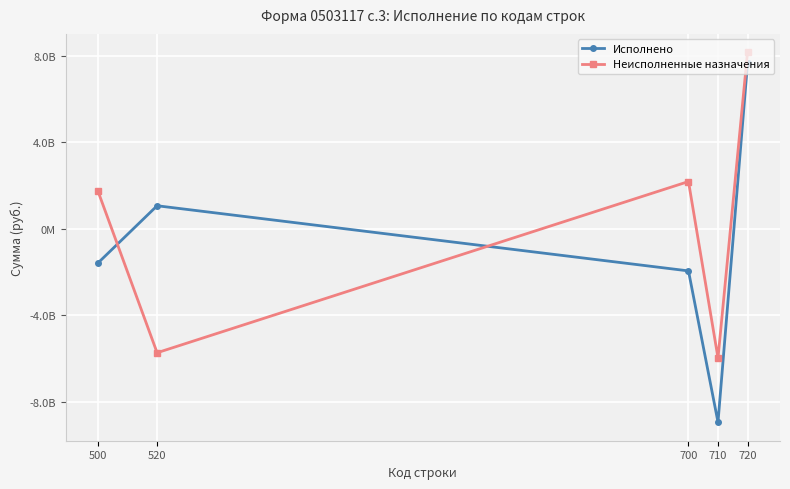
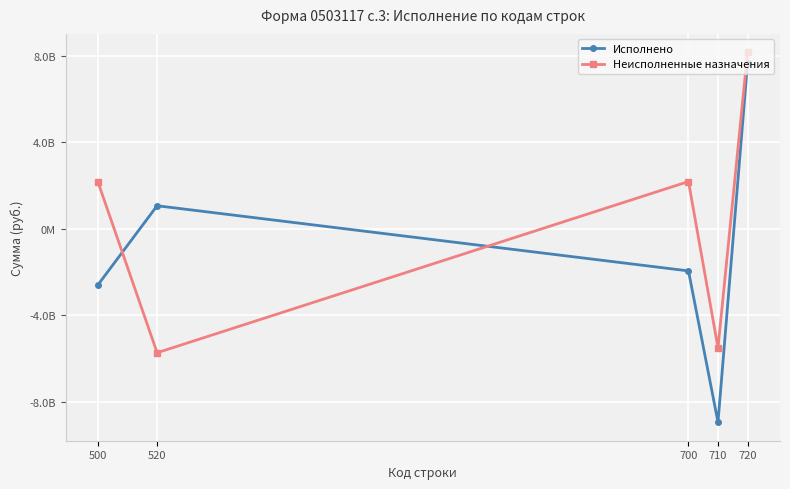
Исполнено, 500: -1600000000 -> -2600000000
Неисполненные назначения, 500: 1700000000 -> 2200000000
Неисполненные назначения, 710: -6000000000 -> -5500000000
